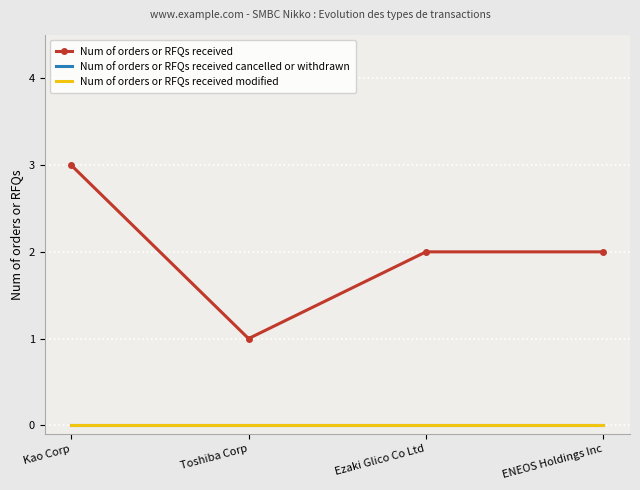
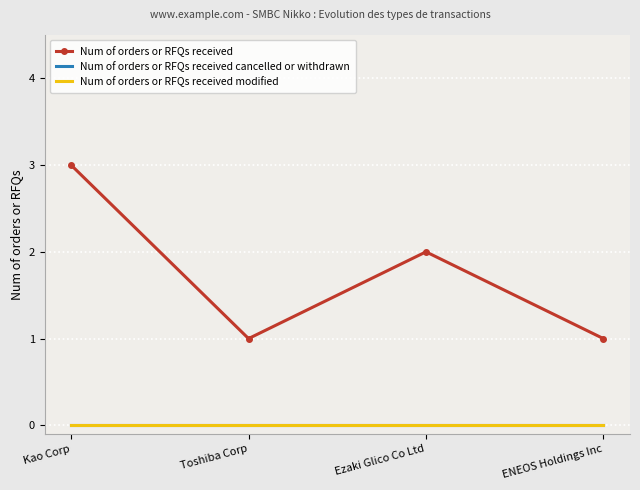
Num of orders or RFQs received, ENEOS Holdings Inc: 2 -> 1
